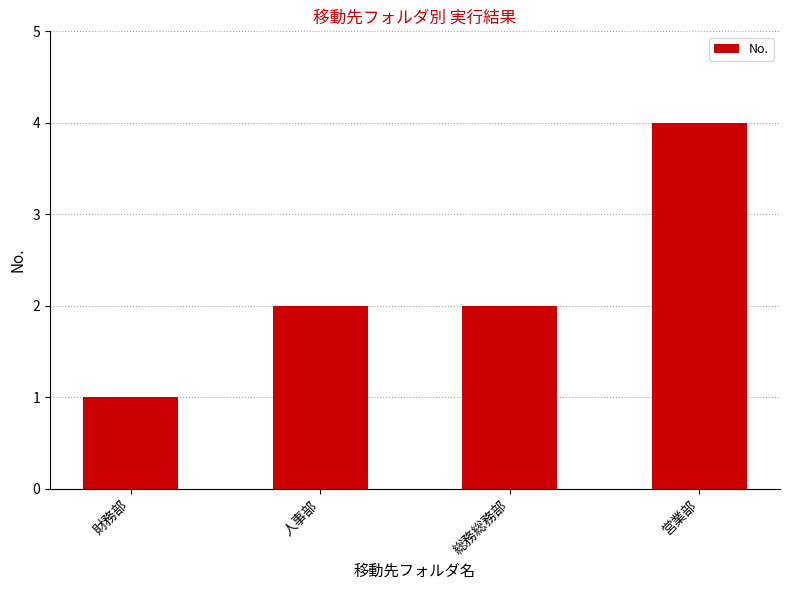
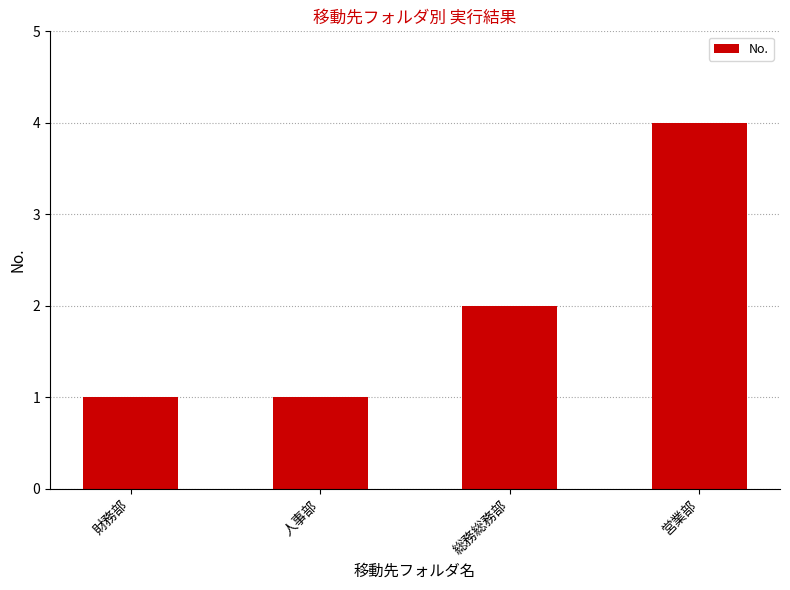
人事部: 2 -> 1
